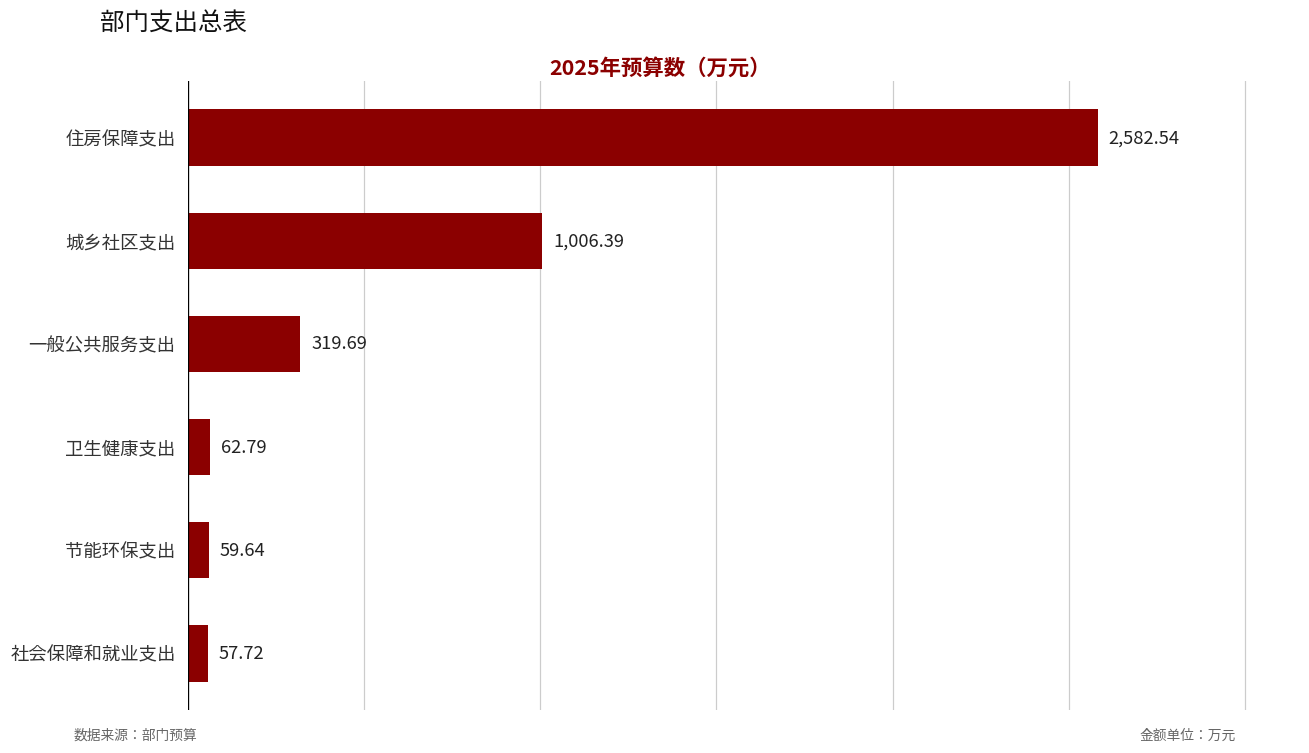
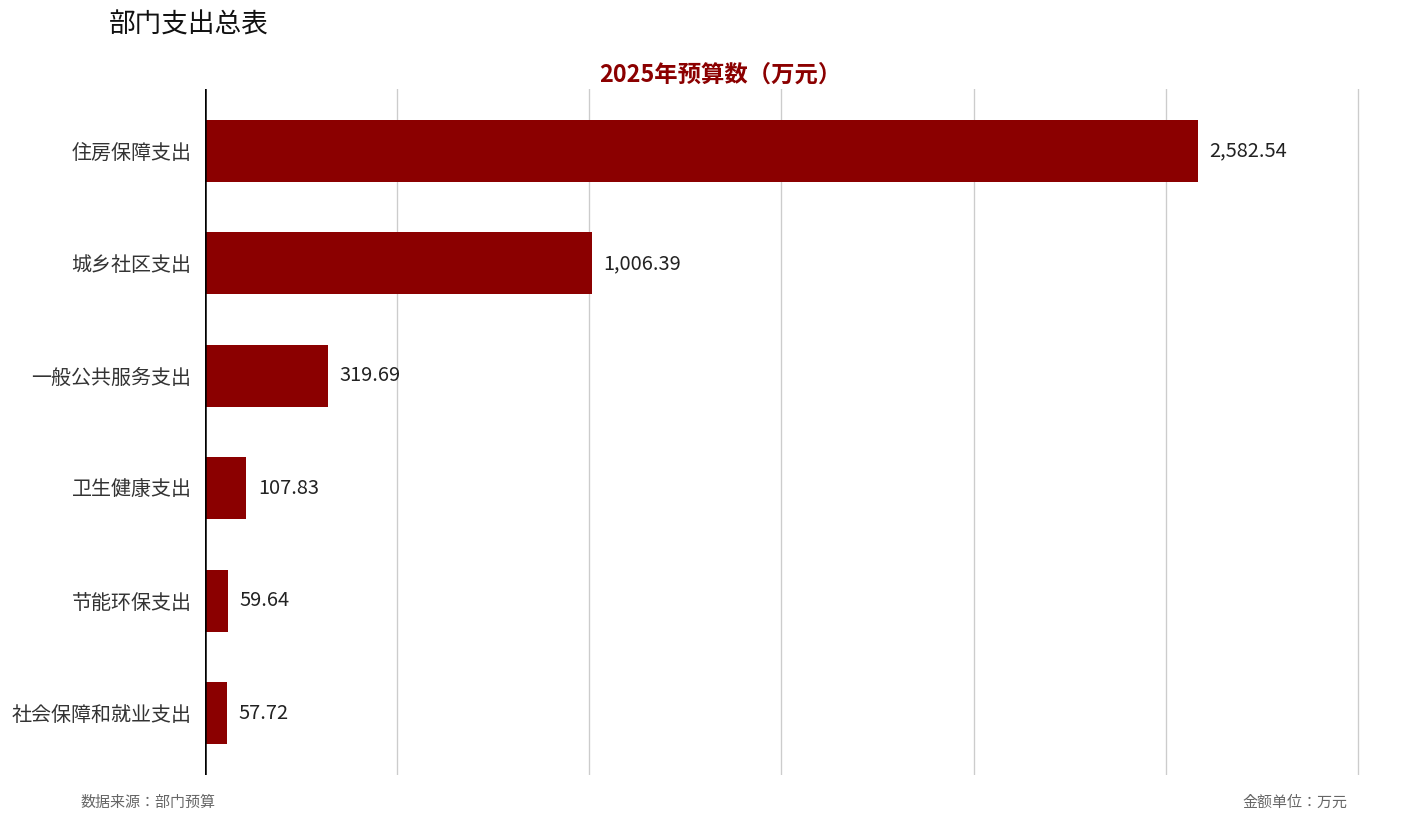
卫生健康支出: 62.79 -> 107.83
